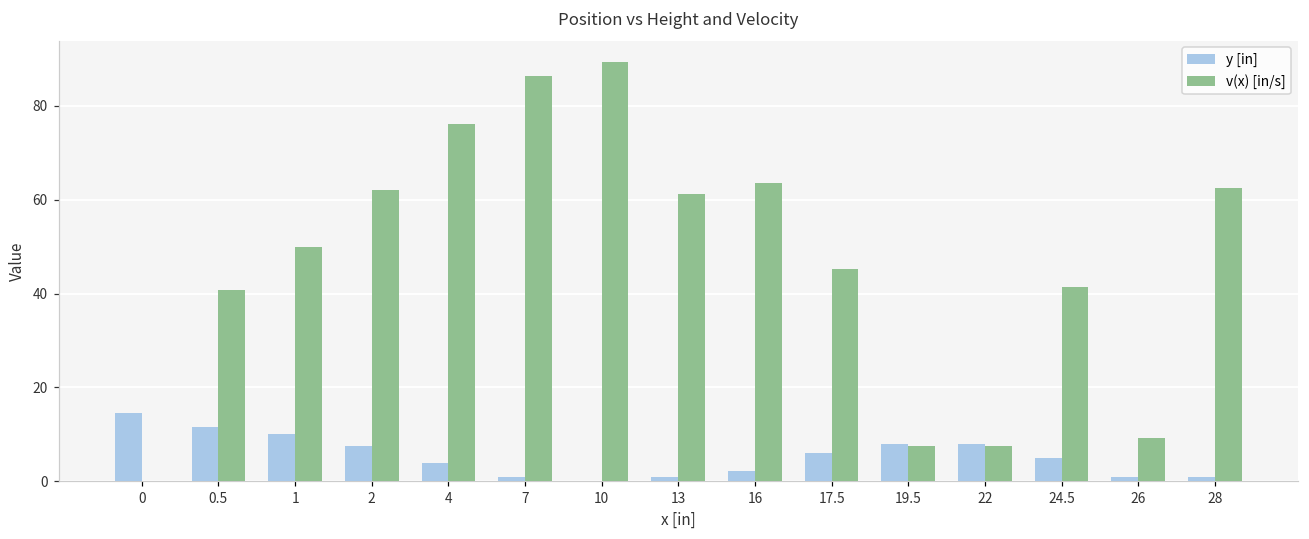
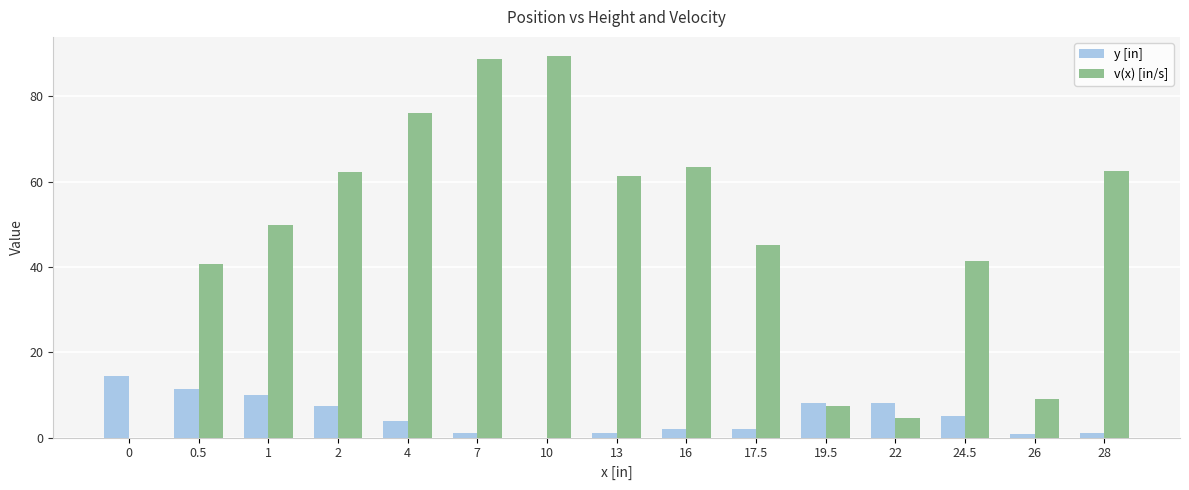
v(x) [in/s], 7: 86 -> 89
y [in], 17.5: 6 -> 2
v(x) [in/s], 22: 7 -> 5
